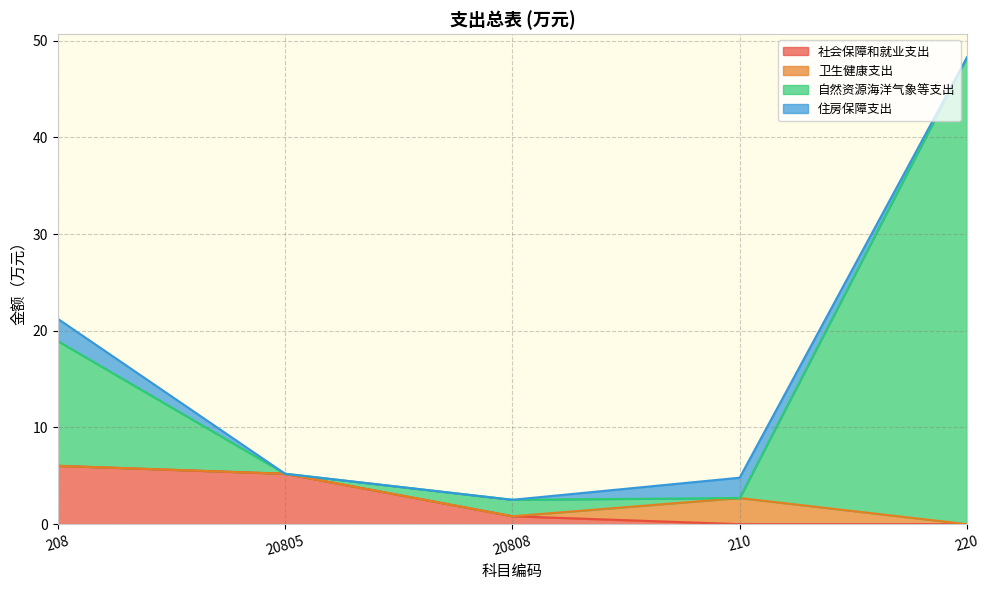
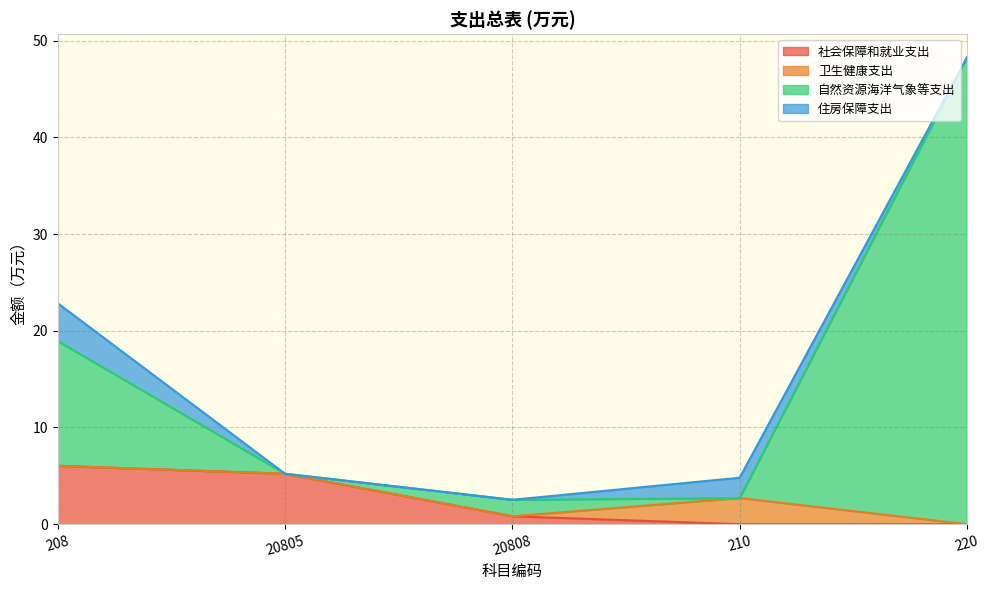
住房保障支出, 208: 2 -> 4
